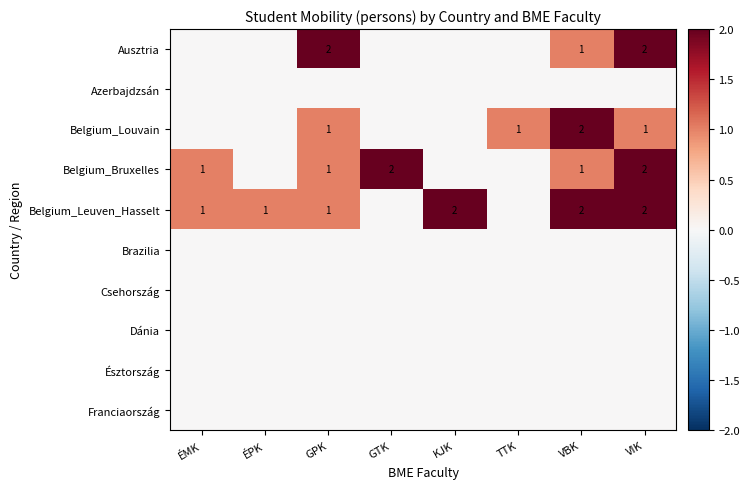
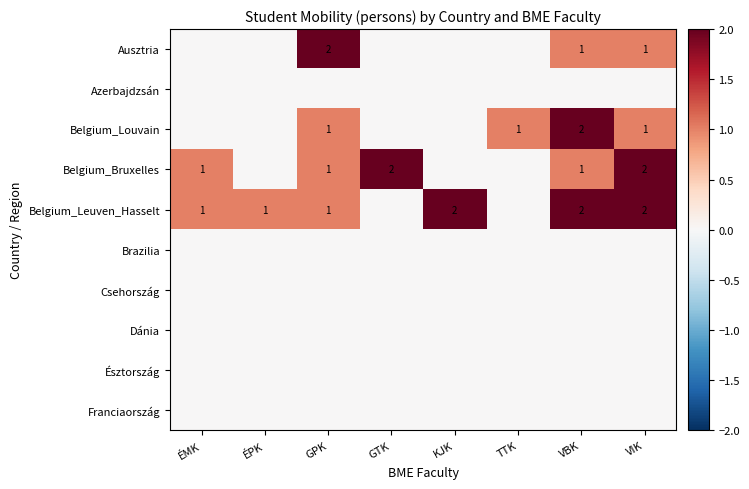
Ausztria, VIK: 2 -> 1
